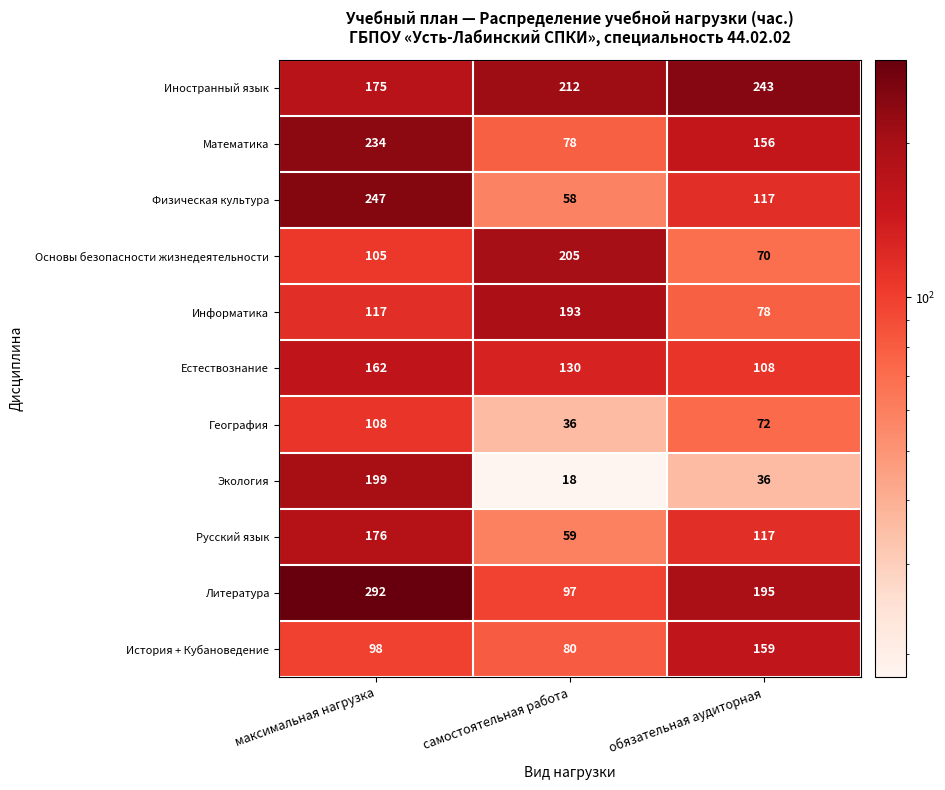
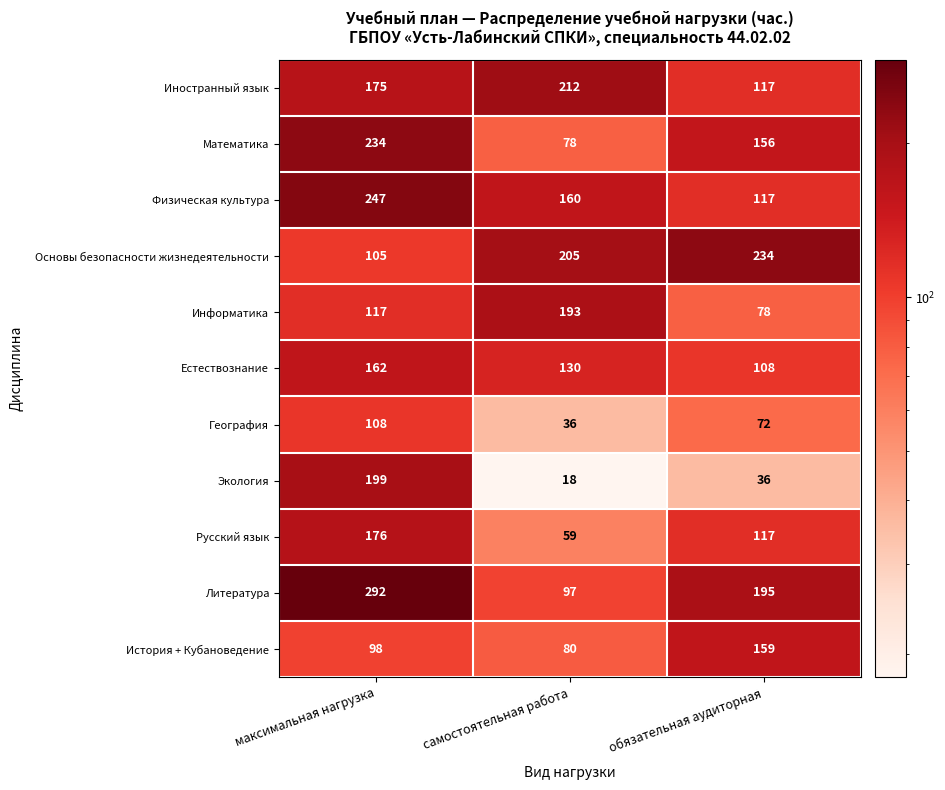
Иностранный язык, обязательная аудиторная: 243 -> 117
Физическая культура, самостоятельная работа: 58 -> 160
Основы безопасности жизнедеятельности, обязательная аудиторная: 70 -> 234
